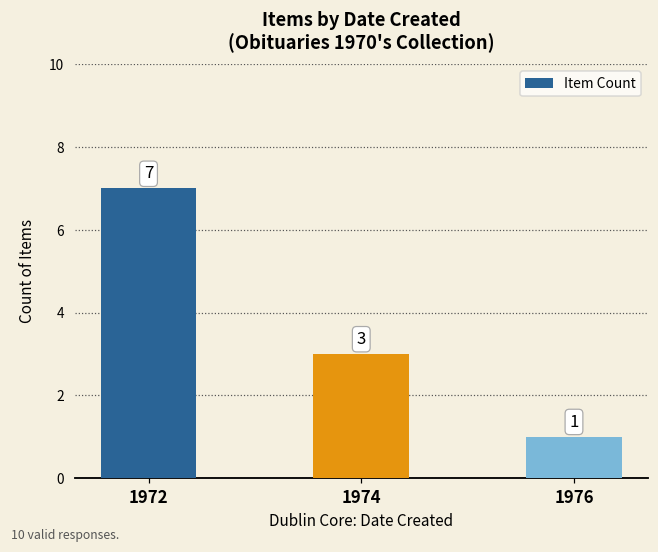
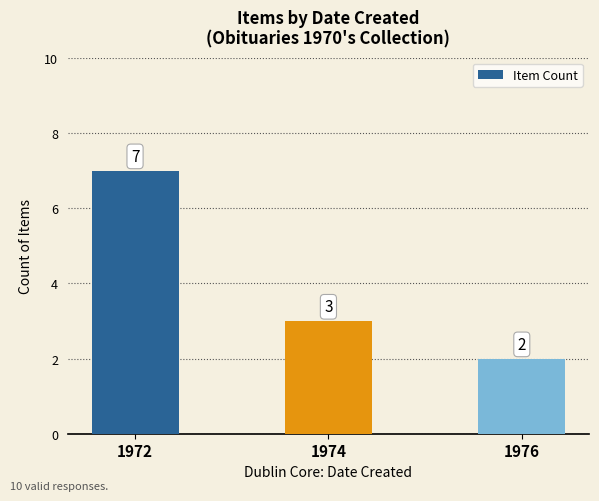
1976: 1 -> 2
